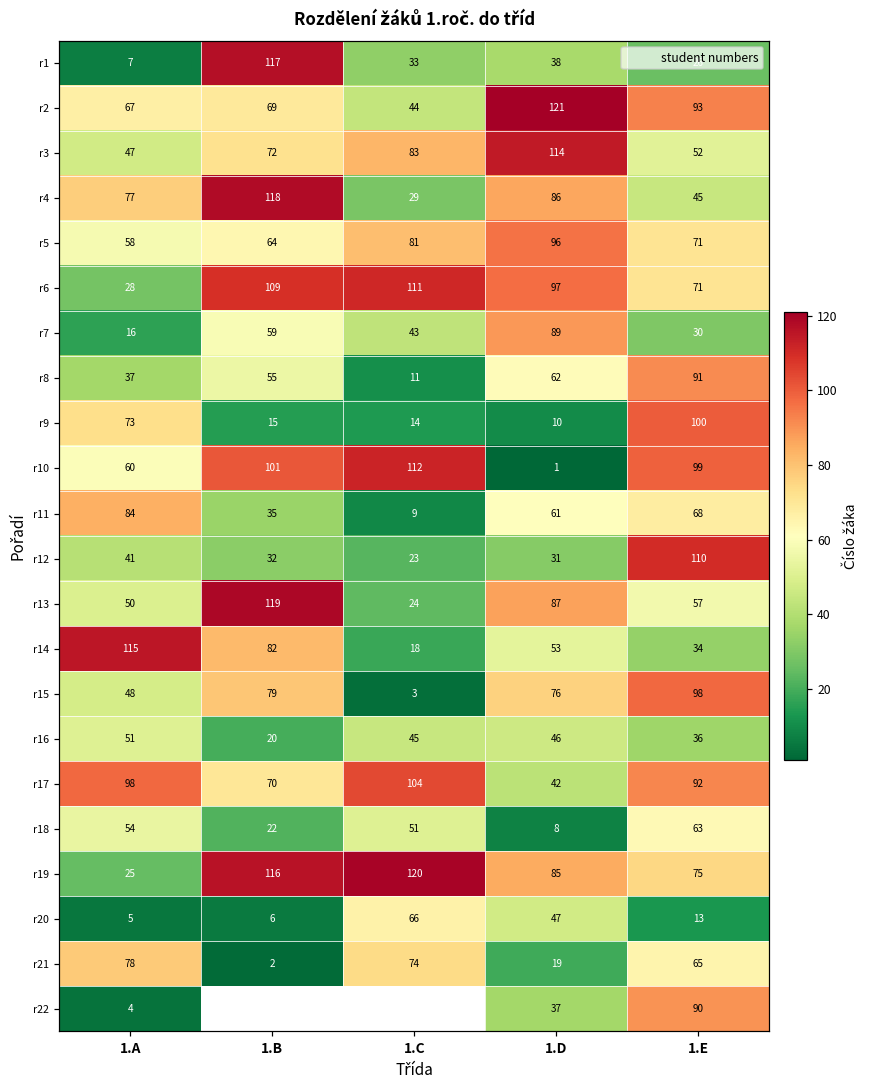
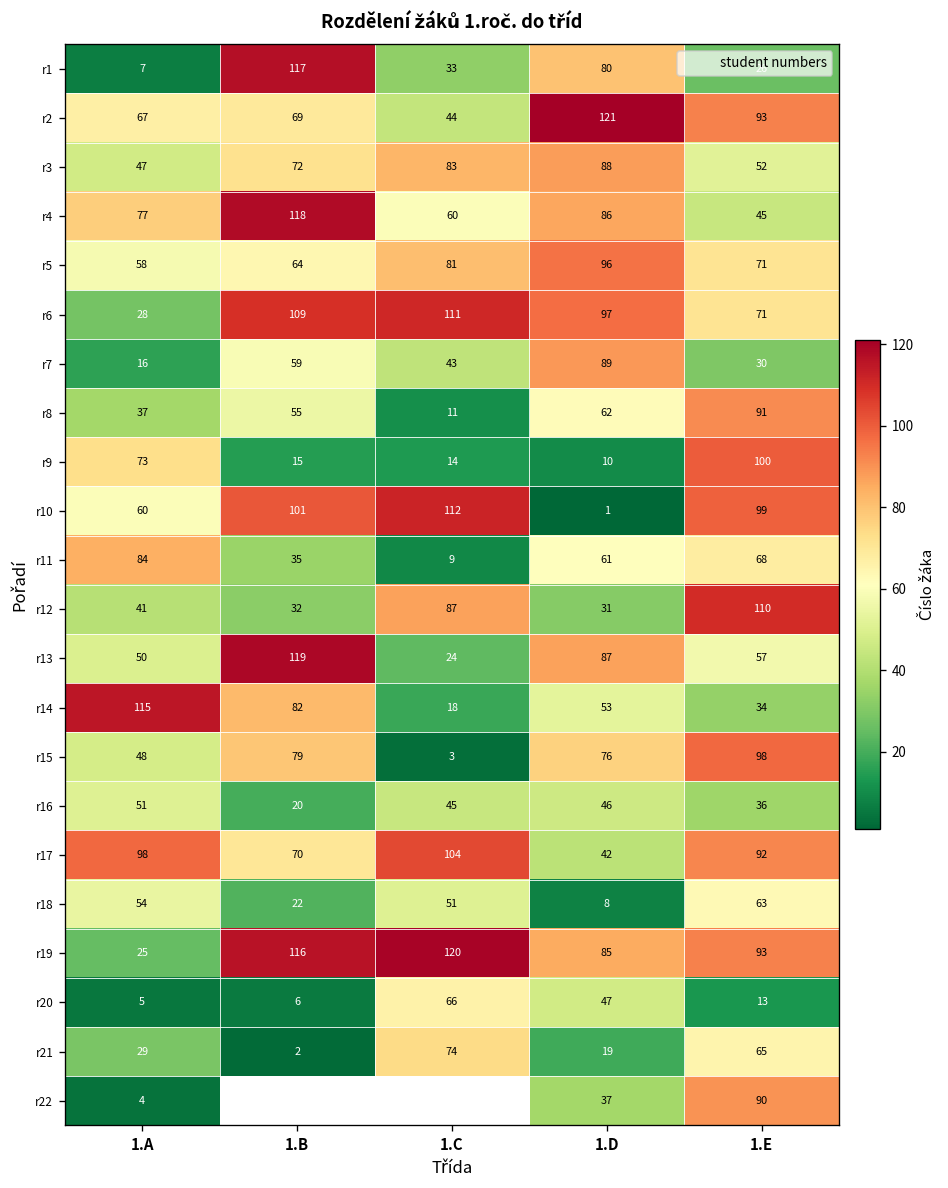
r1, 1.D: 38 -> 80
r3, 1.D: 114 -> 88
r4, 1.C: 29 -> 60
r12, 1.C: 23 -> 87
r19, 1.E: 75 -> 93
r21, 1.A: 78 -> 29
